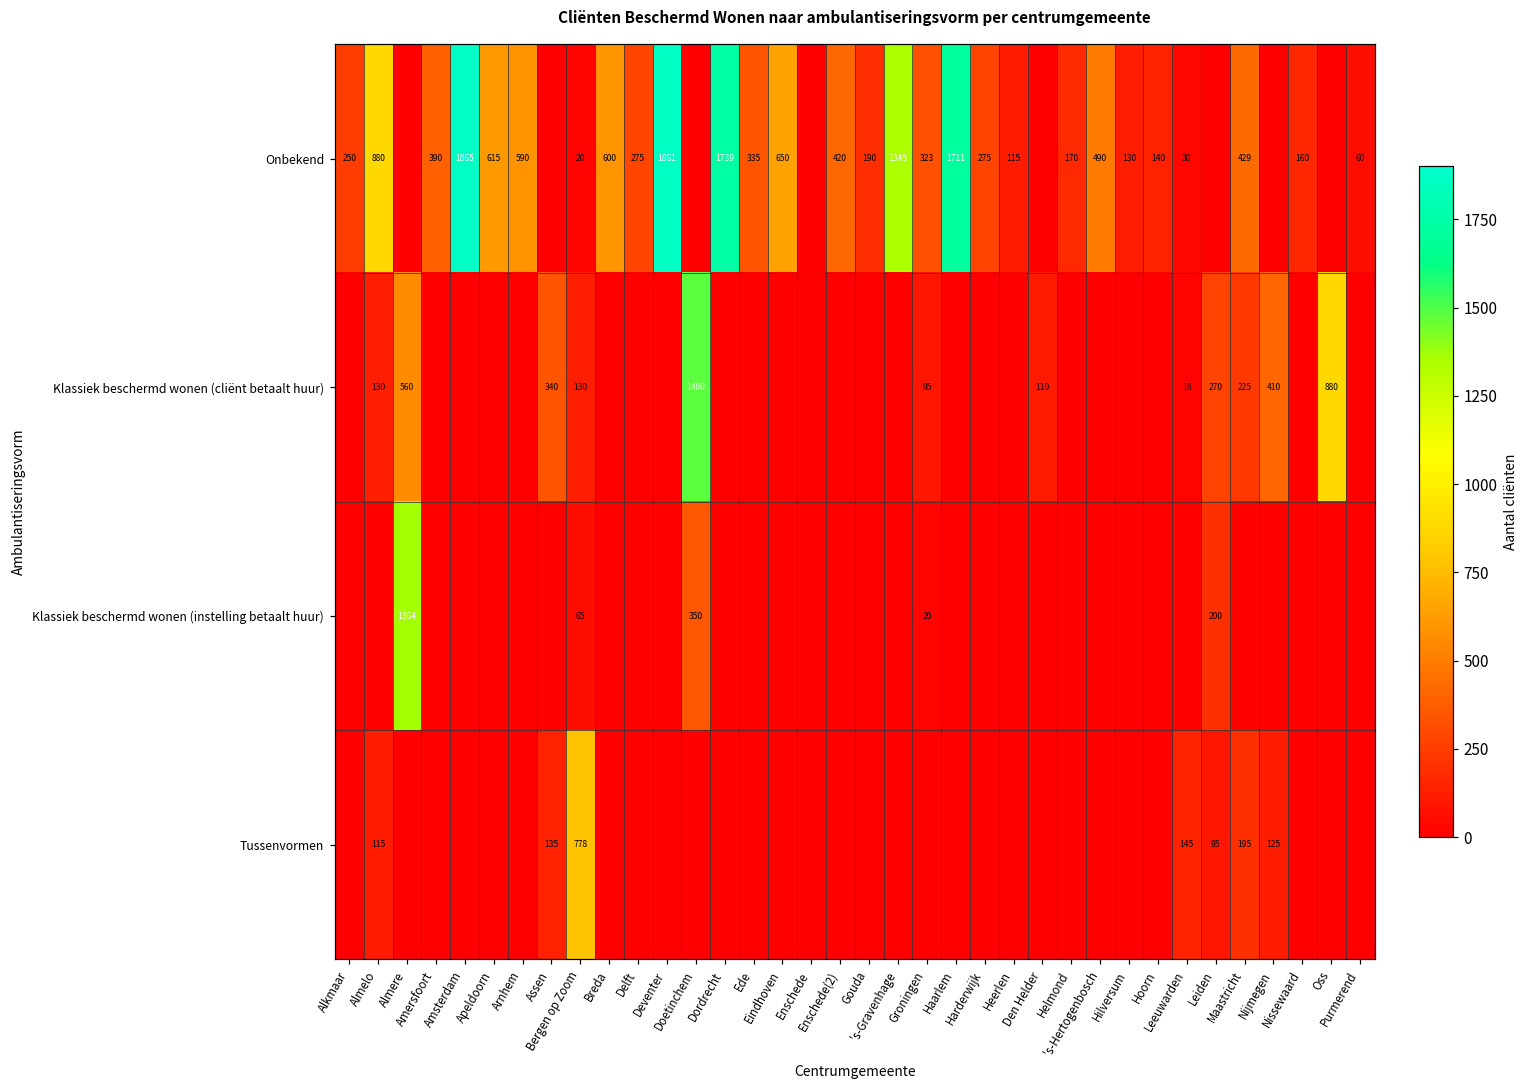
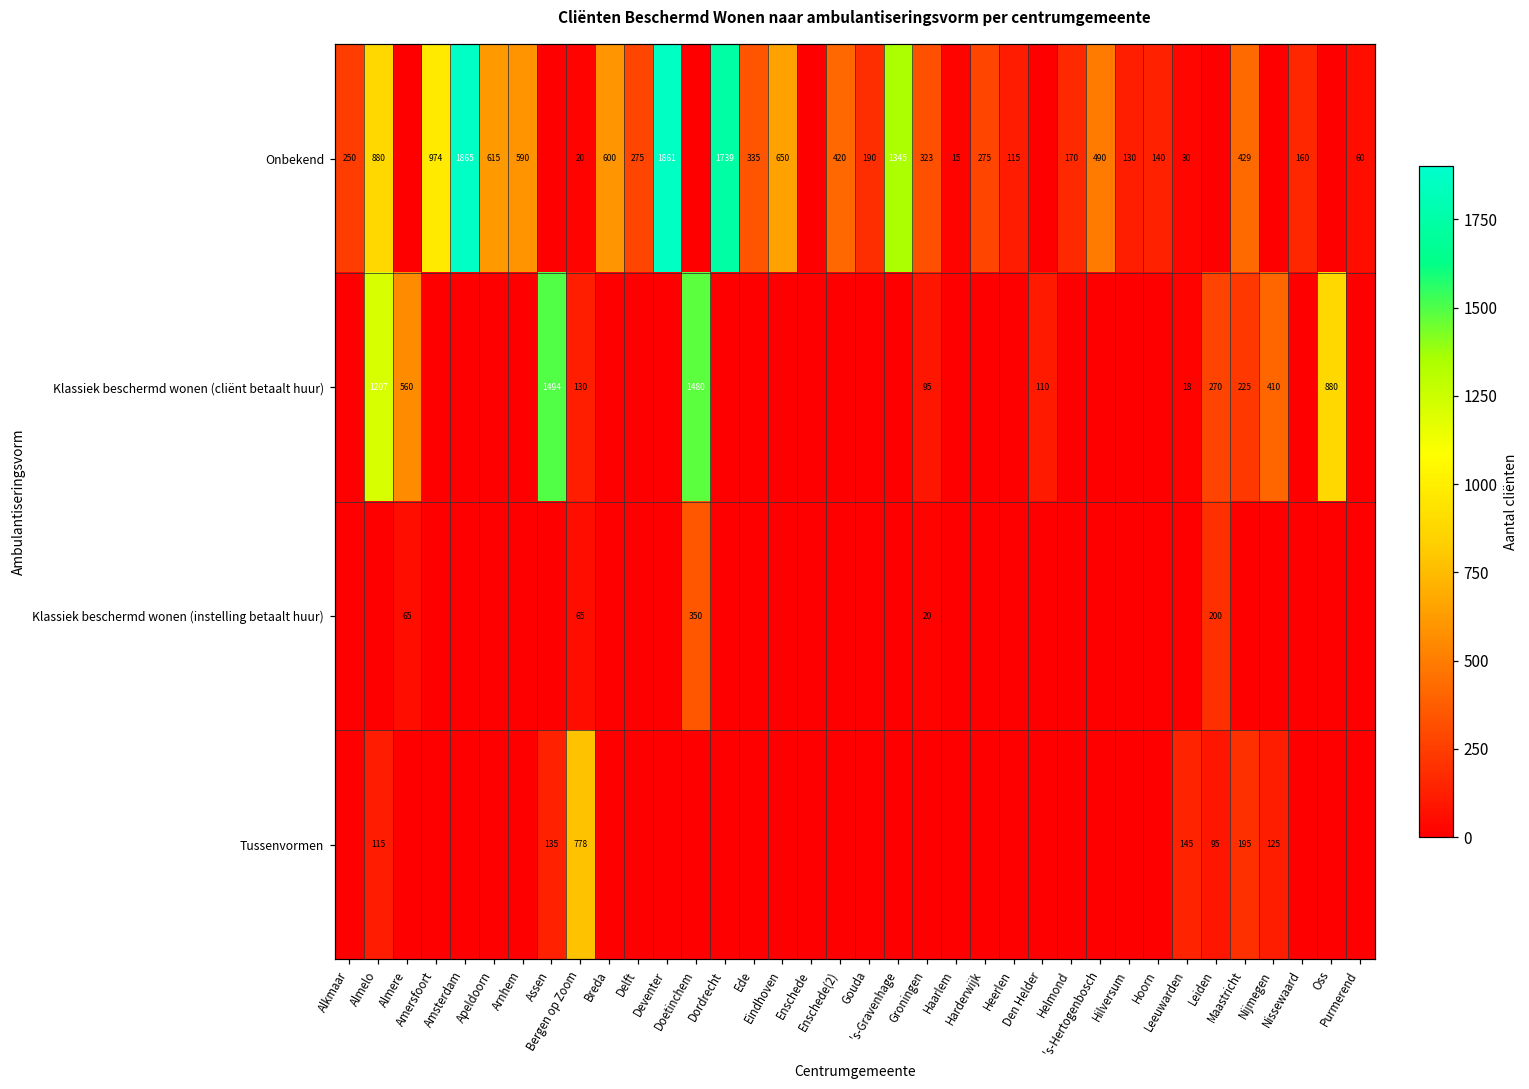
Onbekend, Amersfoort: 390 -> 974
Onbekend, Haarlem: 1711 -> 15
Klassiek beschermd wonen (cliënt betaalt huur), Almelo: 130 -> 1207
Klassiek beschermd wonen (cliënt betaalt huur), Assen: 340 -> 1494
Klassiek beschermd wonen (instelling betaalt huur), Almere: 1364 -> 65
